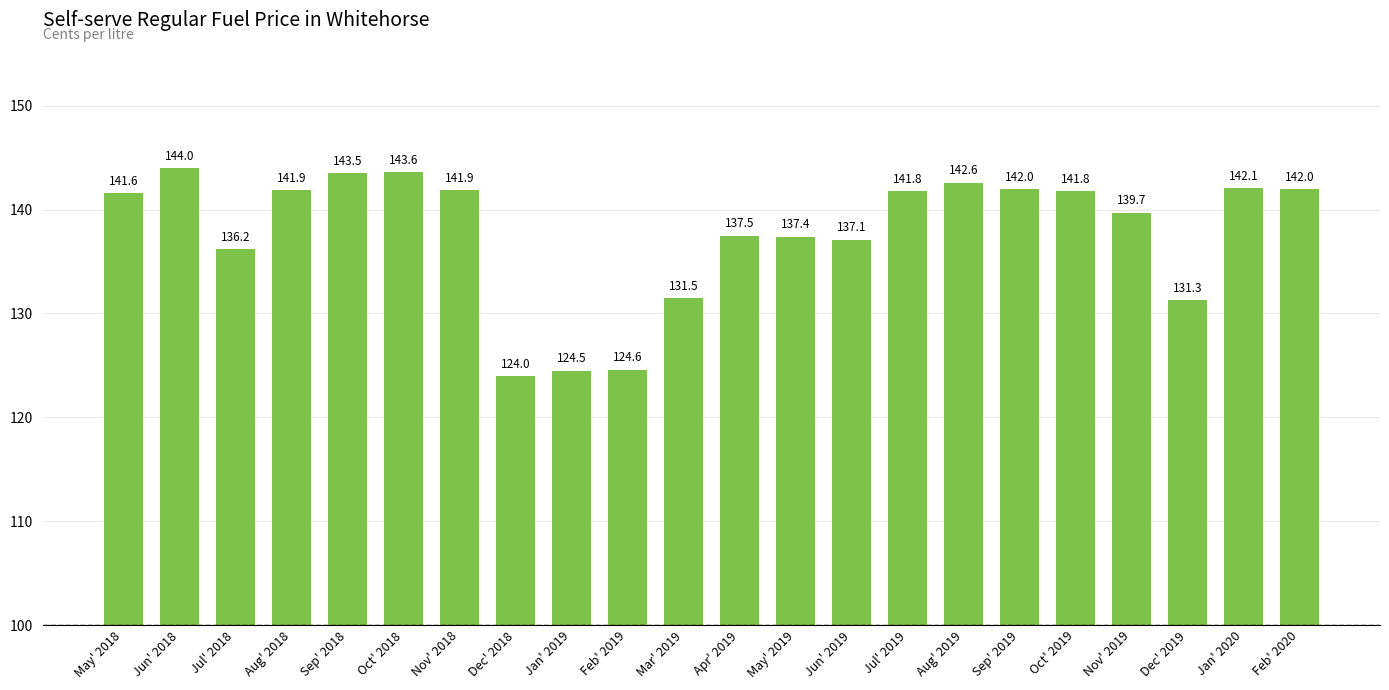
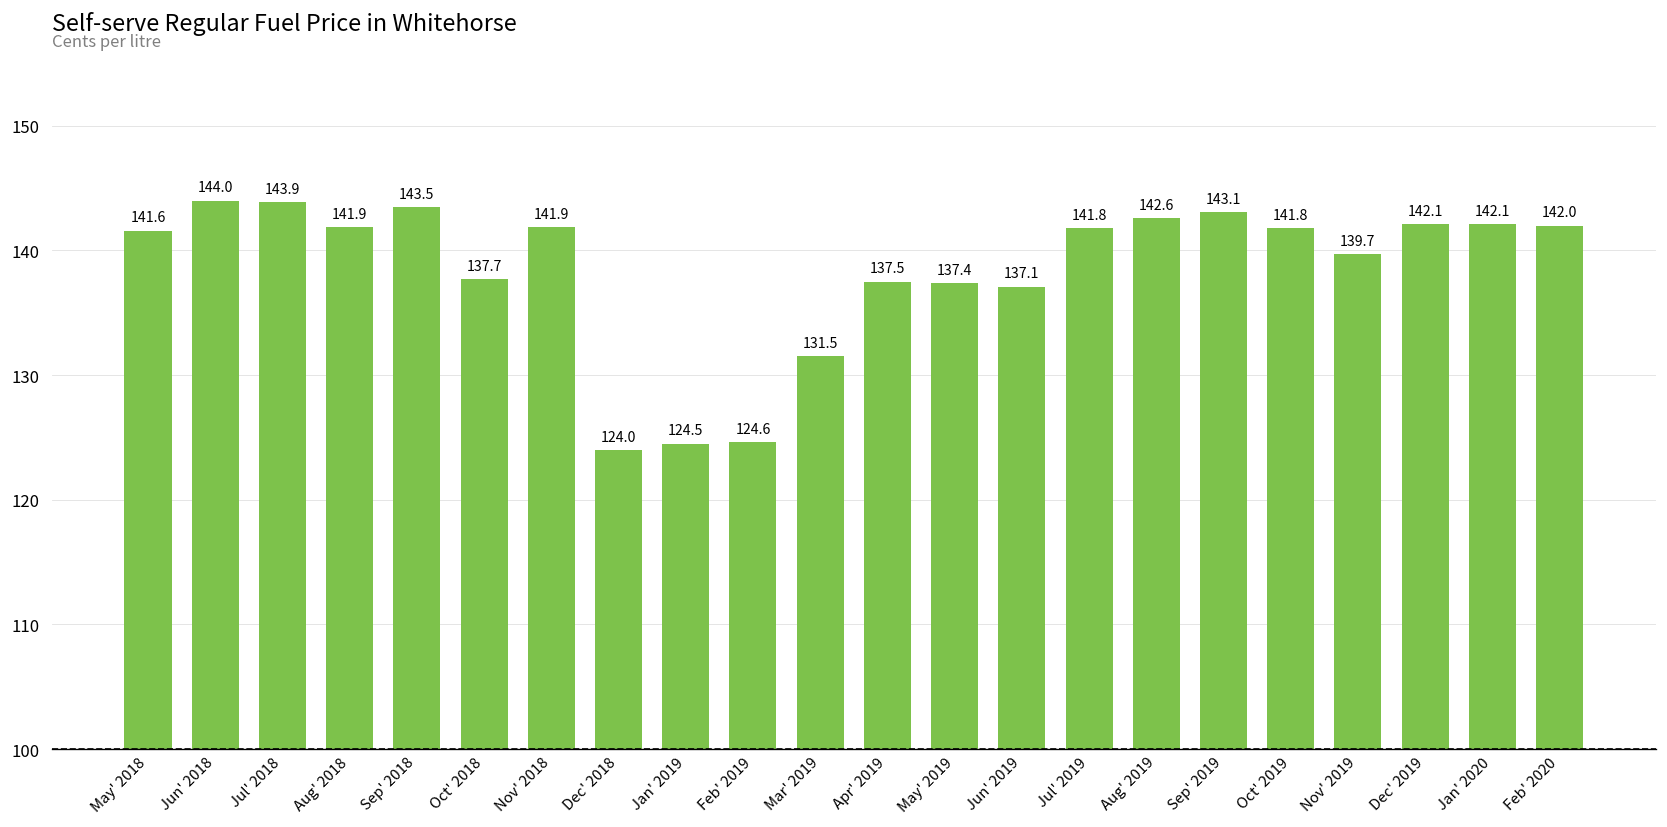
Jul' 2018: 136.2 -> 143.9
Oct' 2018: 143.6 -> 137.7
Sep' 2019: 142.0 -> 143.1
Dec' 2019: 131.3 -> 142.1
